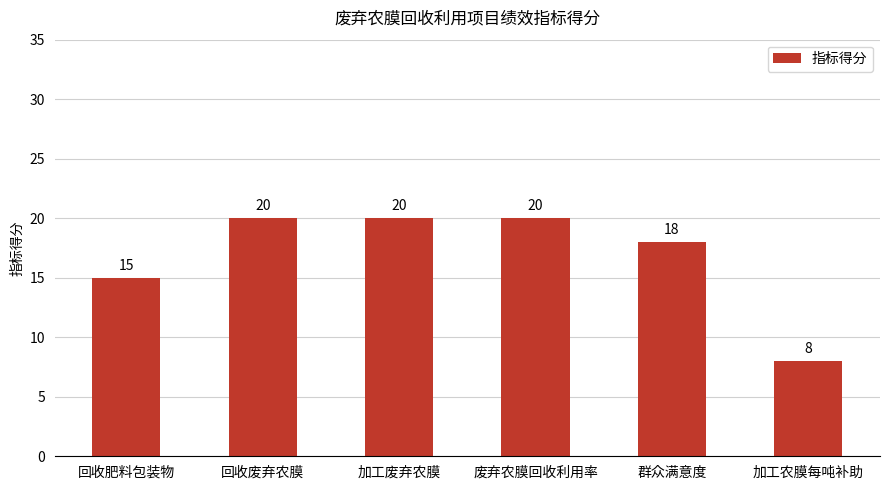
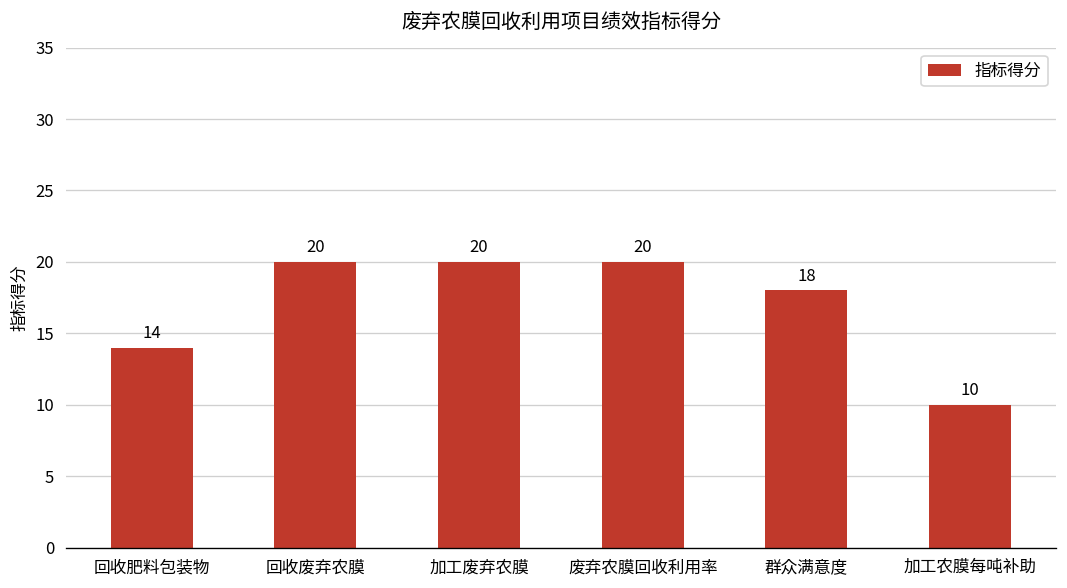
回收肥料包装物: 15 -> 14
加工农膜每吨补助: 8 -> 10
